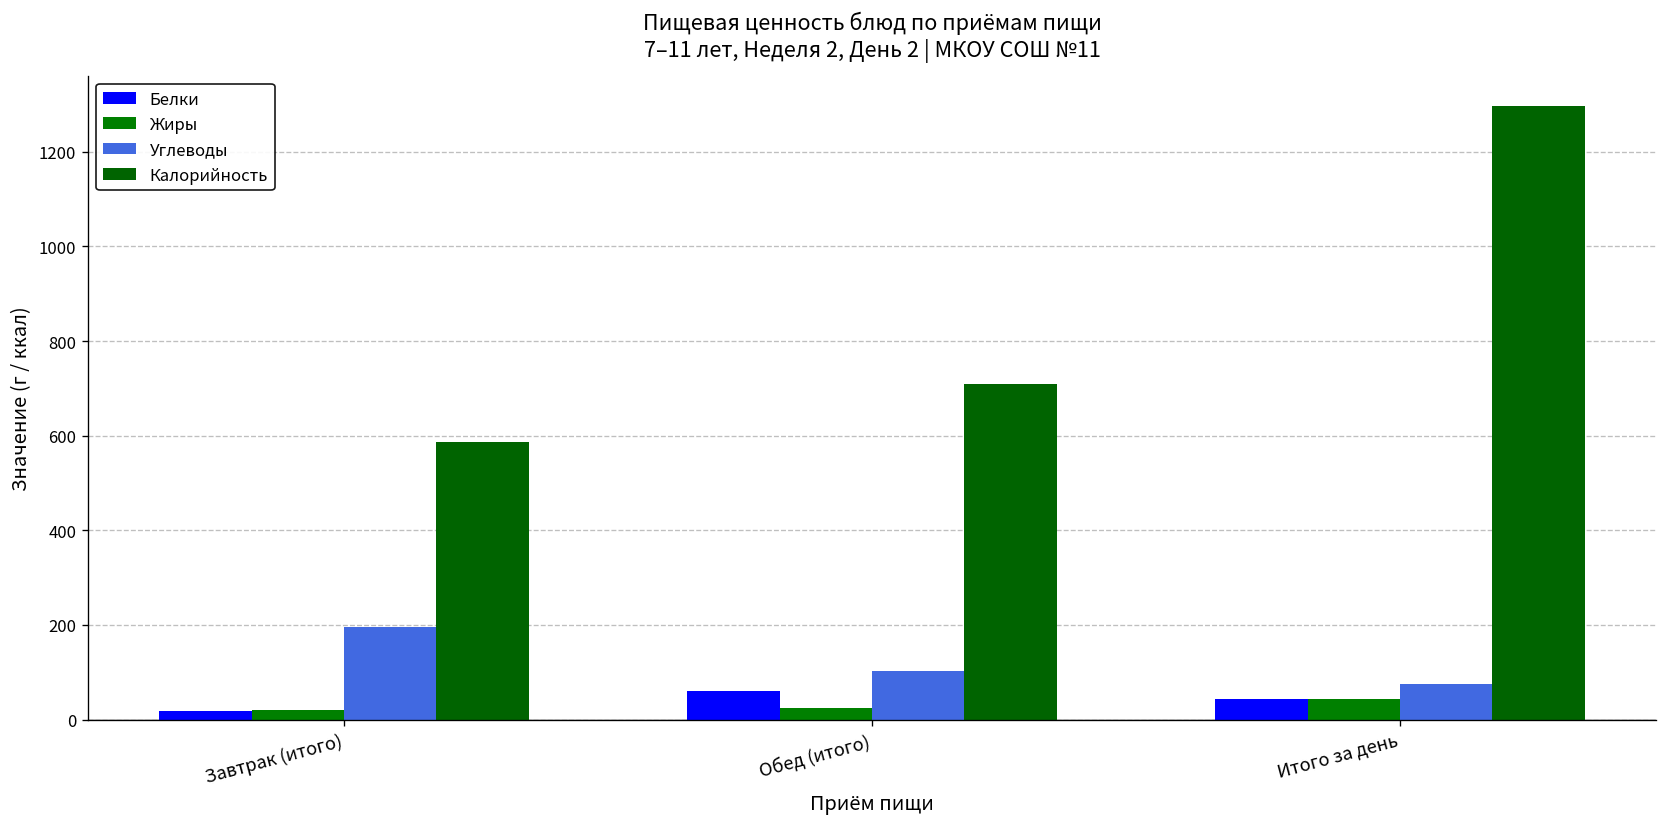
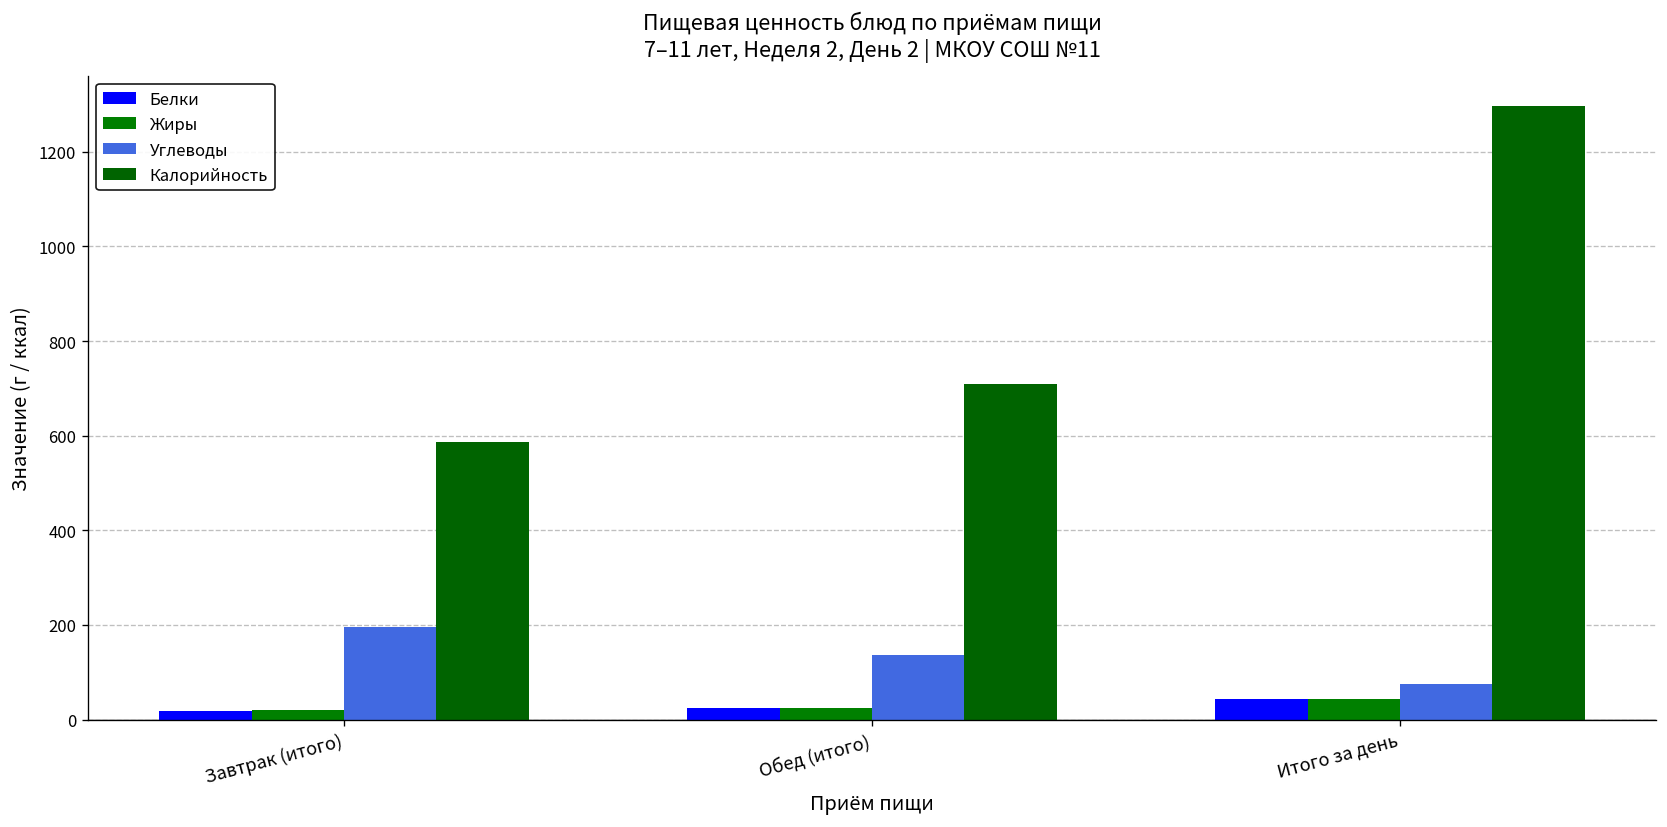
Белки, Обед (итого): 60 -> 20
Углеводы, Обед (итого): 100 -> 140
